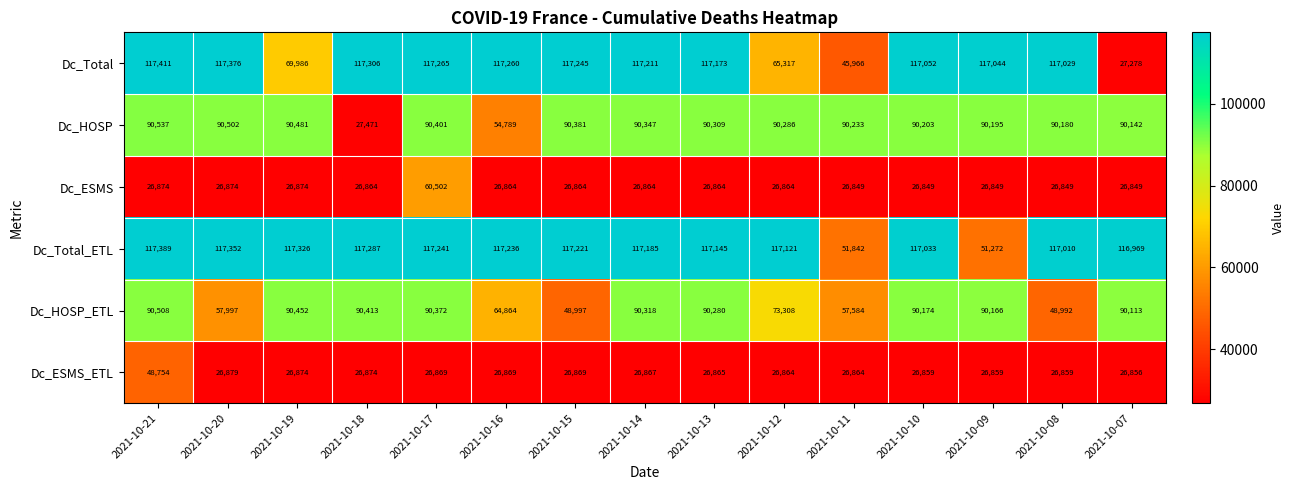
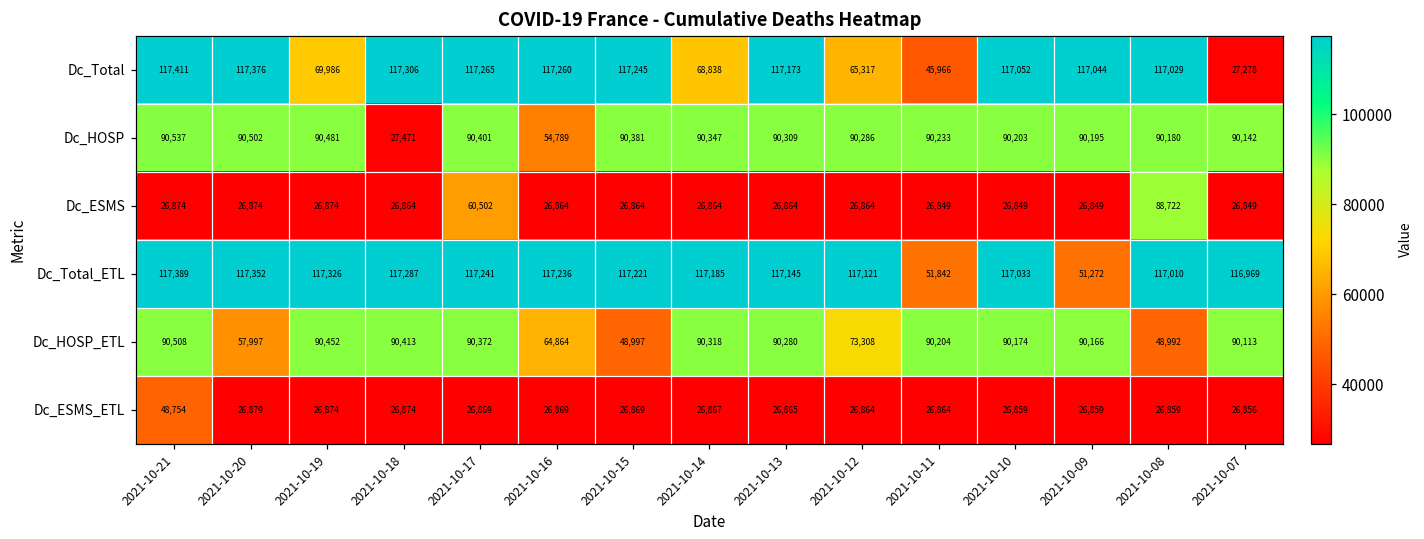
Dc_Total, 2021-10-14: 117,211 -> 68,838
Dc_ESMS, 2021-10-08: 26,849 -> 88,722
Dc_HOSP_ETL, 2021-10-11: 57,584 -> 90,204
